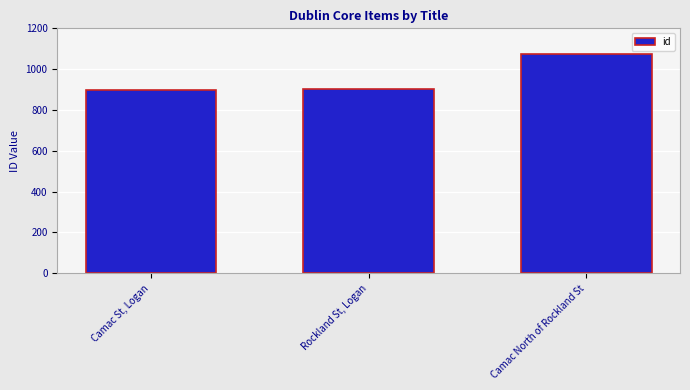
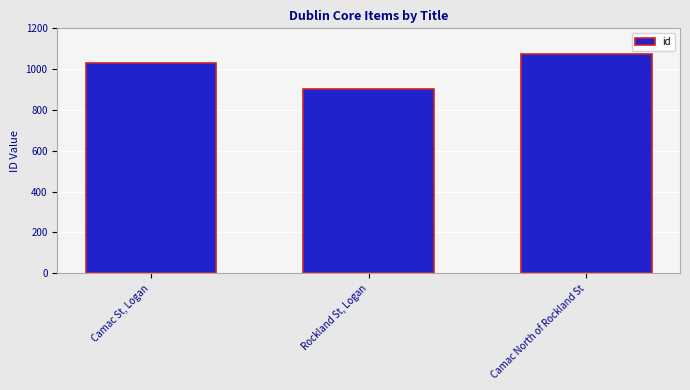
Camac St, Logan: 900 -> 1030
